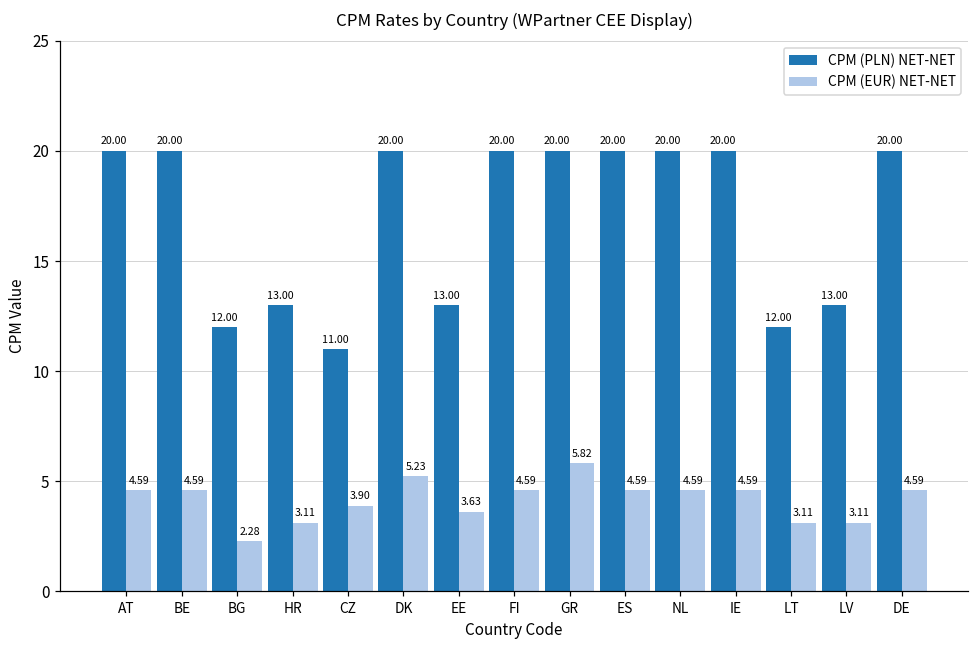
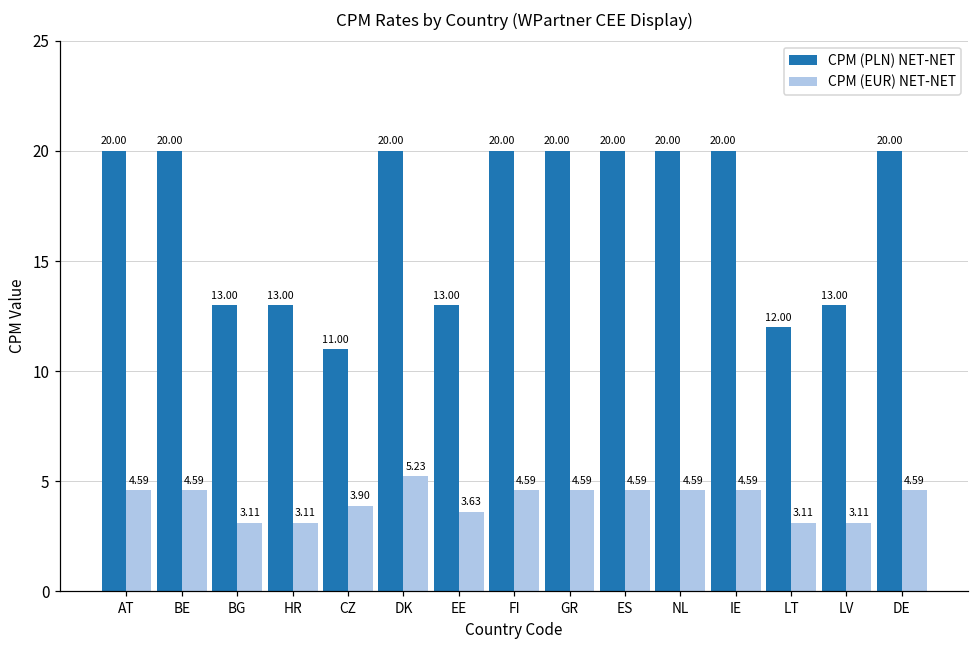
CPM (PLN) NET-NET, BG: 12.00 -> 13.00
CPM (EUR) NET-NET, BG: 2.28 -> 3.11
CPM (EUR) NET-NET, GR: 5.82 -> 4.59
